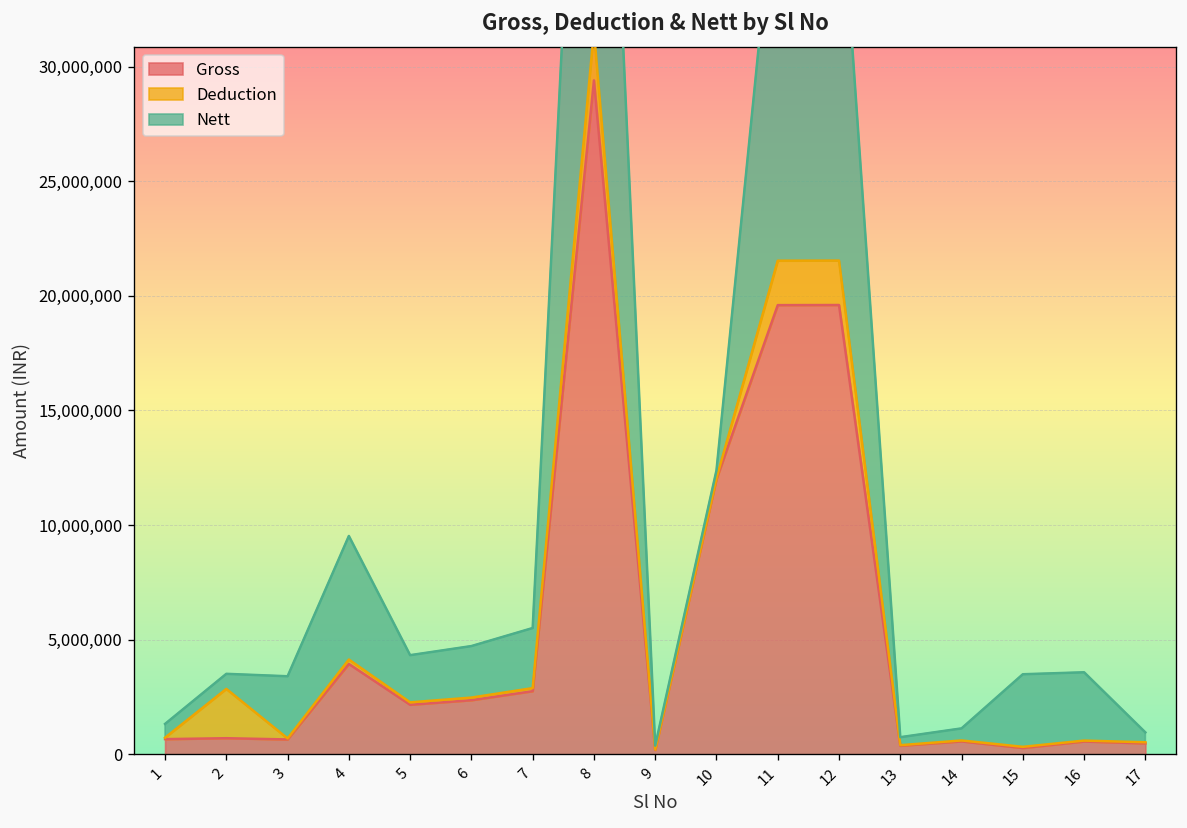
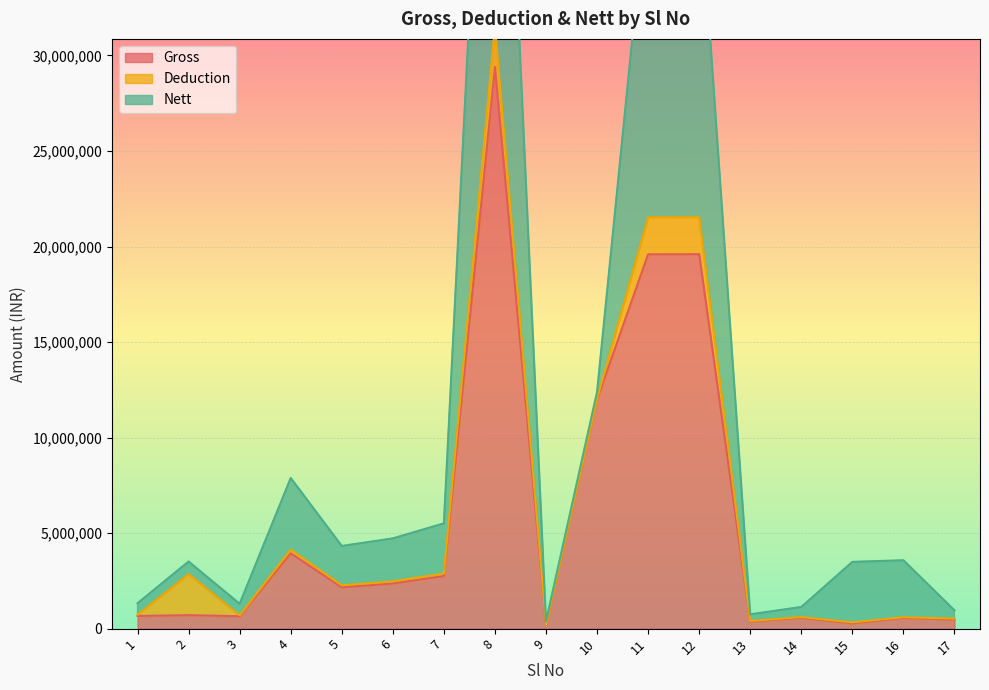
Nett, 3: 2,700,000 -> 600,000
Nett, 4: 5,400,000 -> 3,800,000
